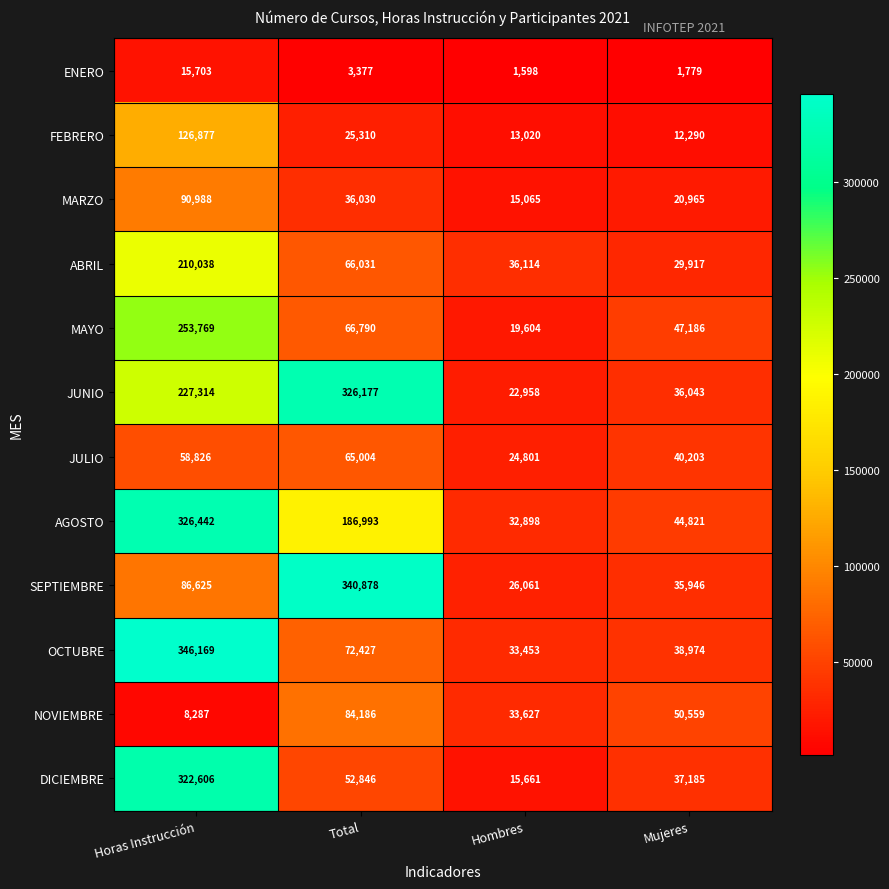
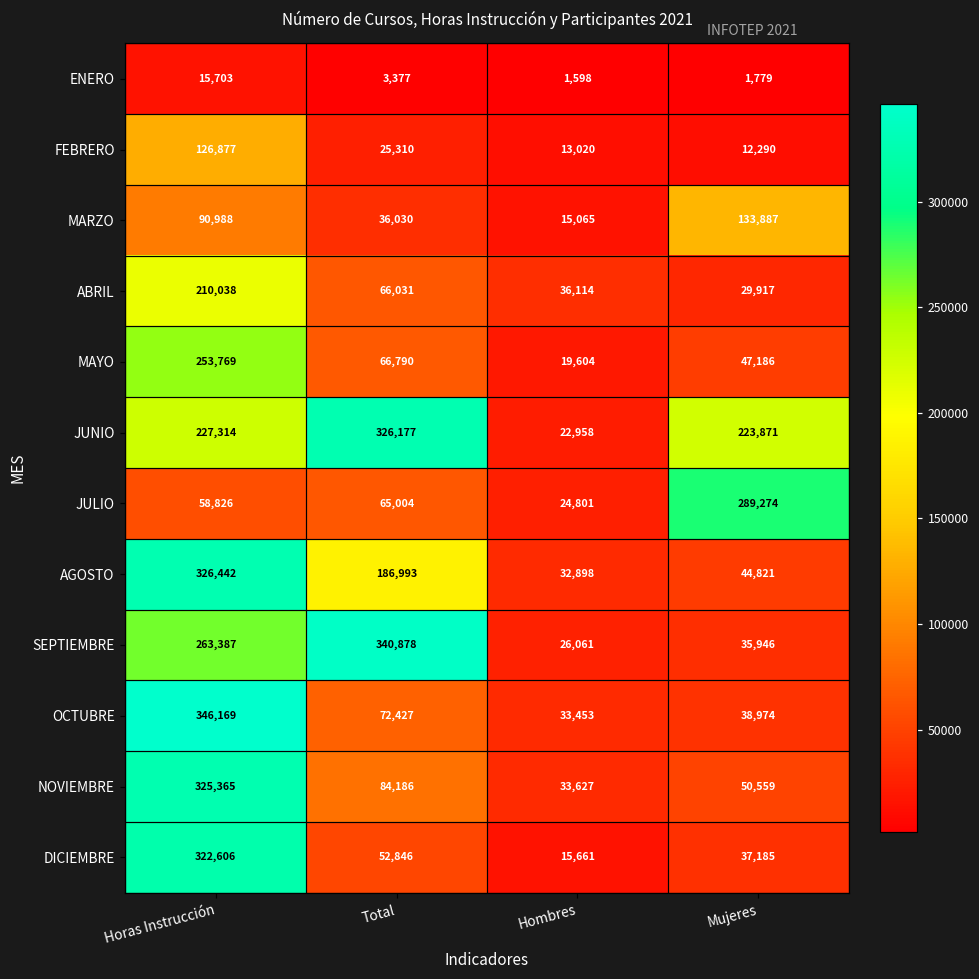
MARZO, Mujeres: 20,965 -> 133,887
JUNIO, Mujeres: 36,043 -> 223,871
JULIO, Mujeres: 40,203 -> 289,274
SEPTIEMBRE, Horas Instrucción: 86,625 -> 263,387
NOVIEMBRE, Horas Instrucción: 8,287 -> 325,365
